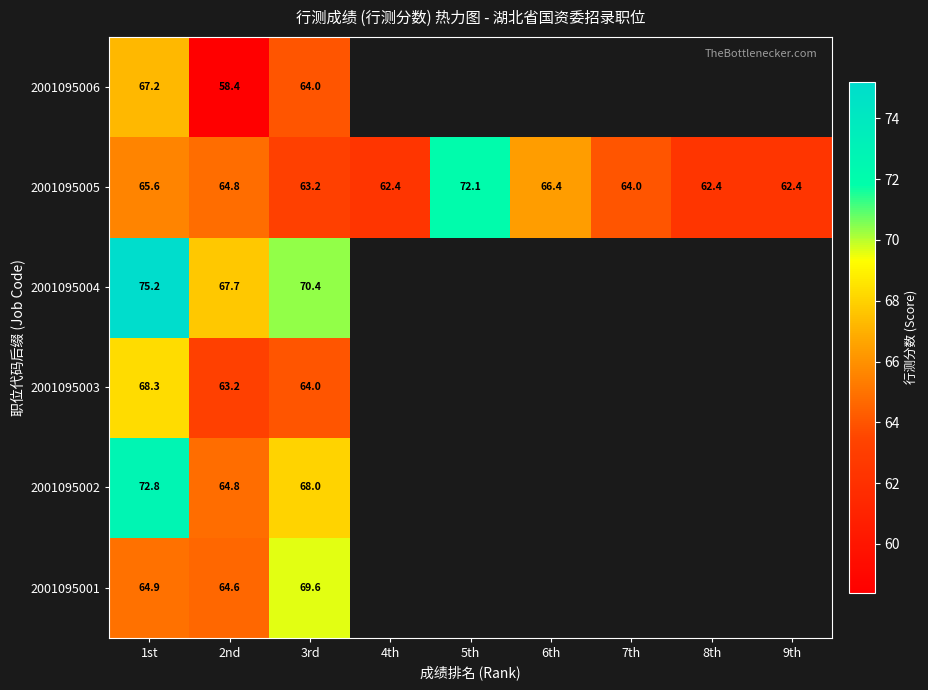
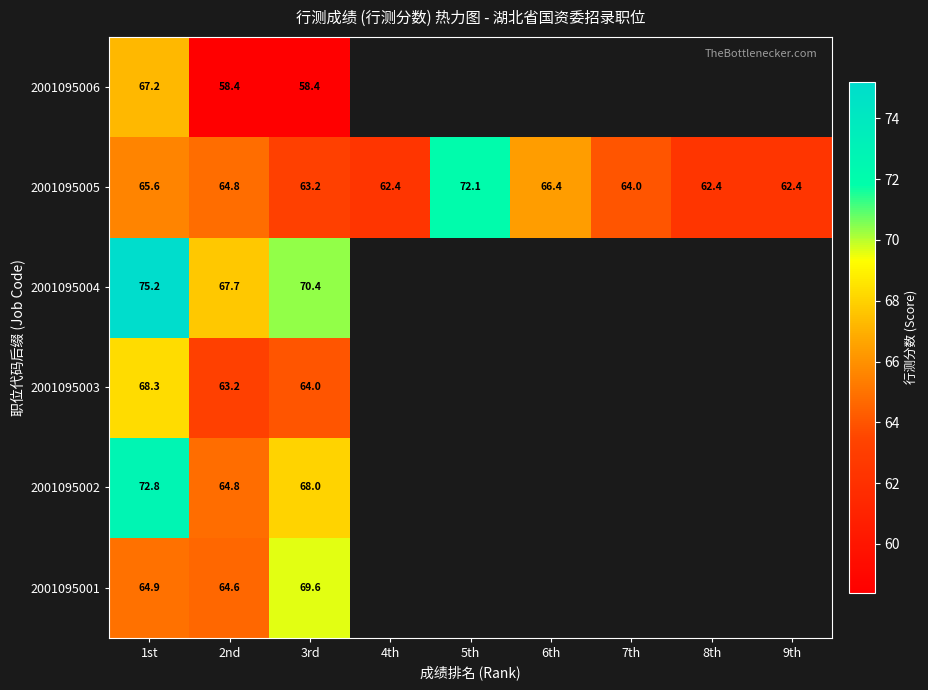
2001095006, 3rd: 64.0 -> 58.4
